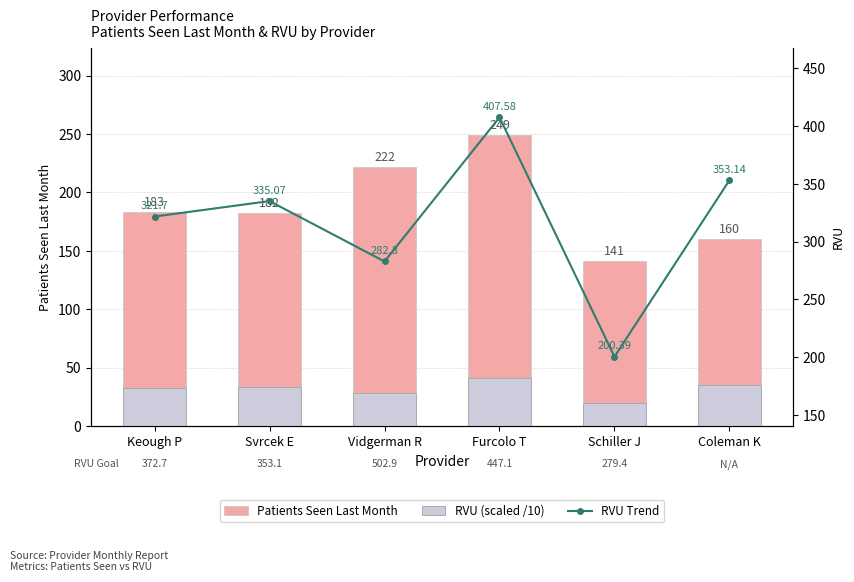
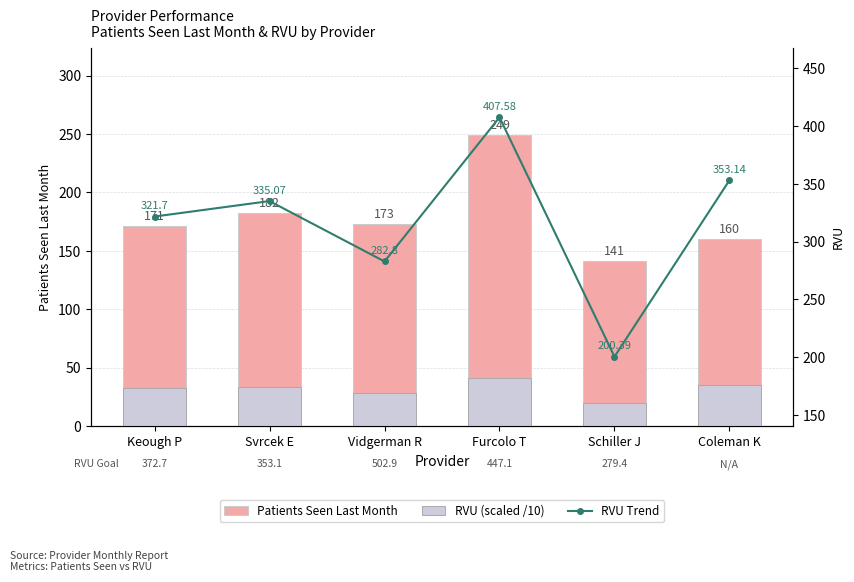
Patients Seen Last Month, Keough P: 183 -> 171
Patients Seen Last Month, Vidgerman R: 222 -> 173
